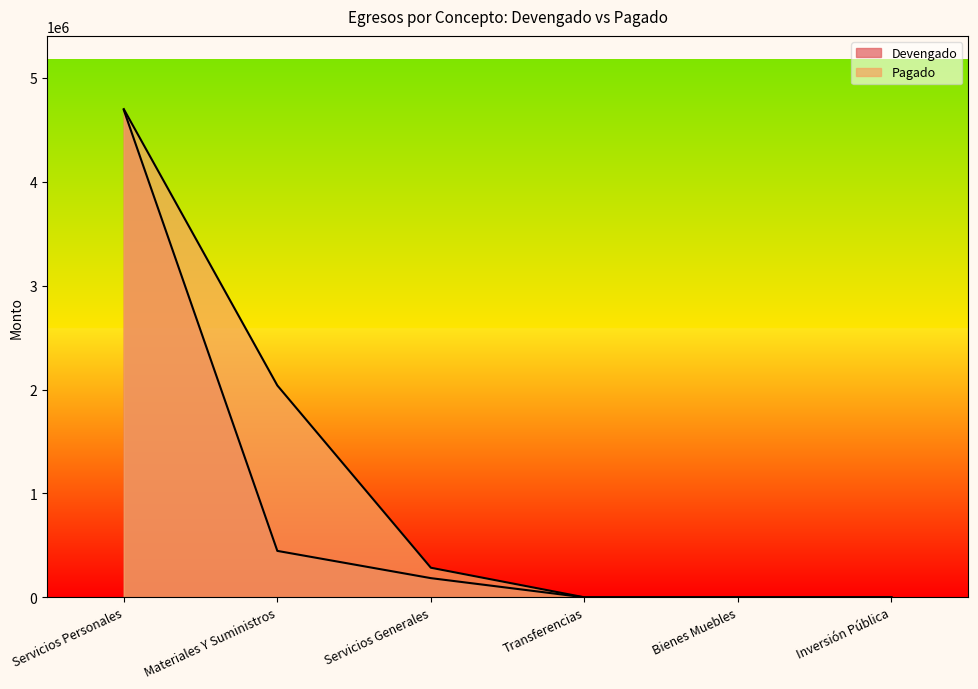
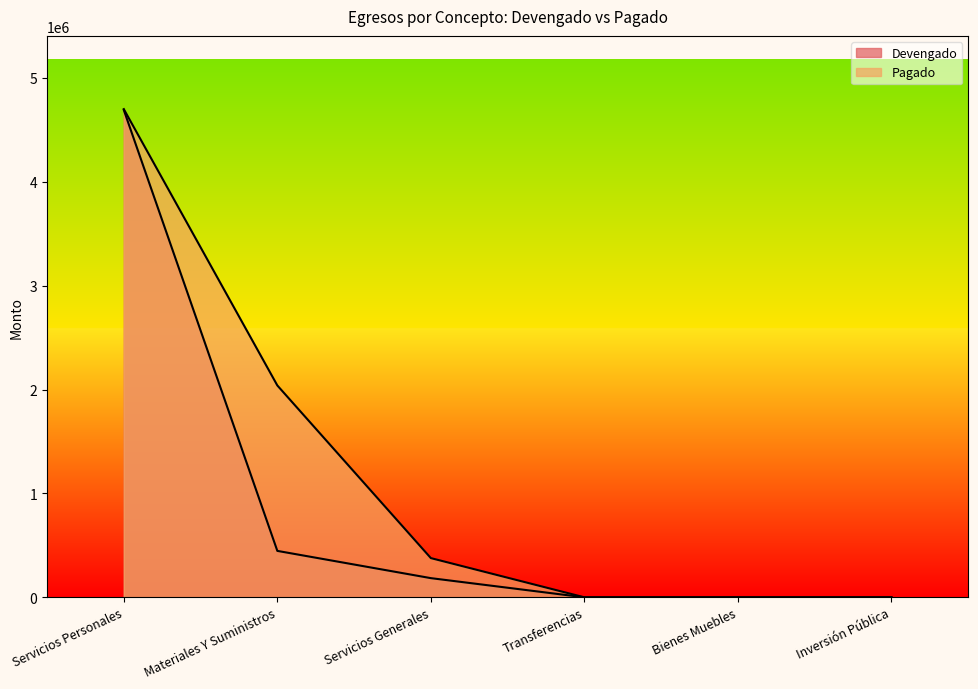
Pagado, Servicios Generales: 280000 -> 380000
